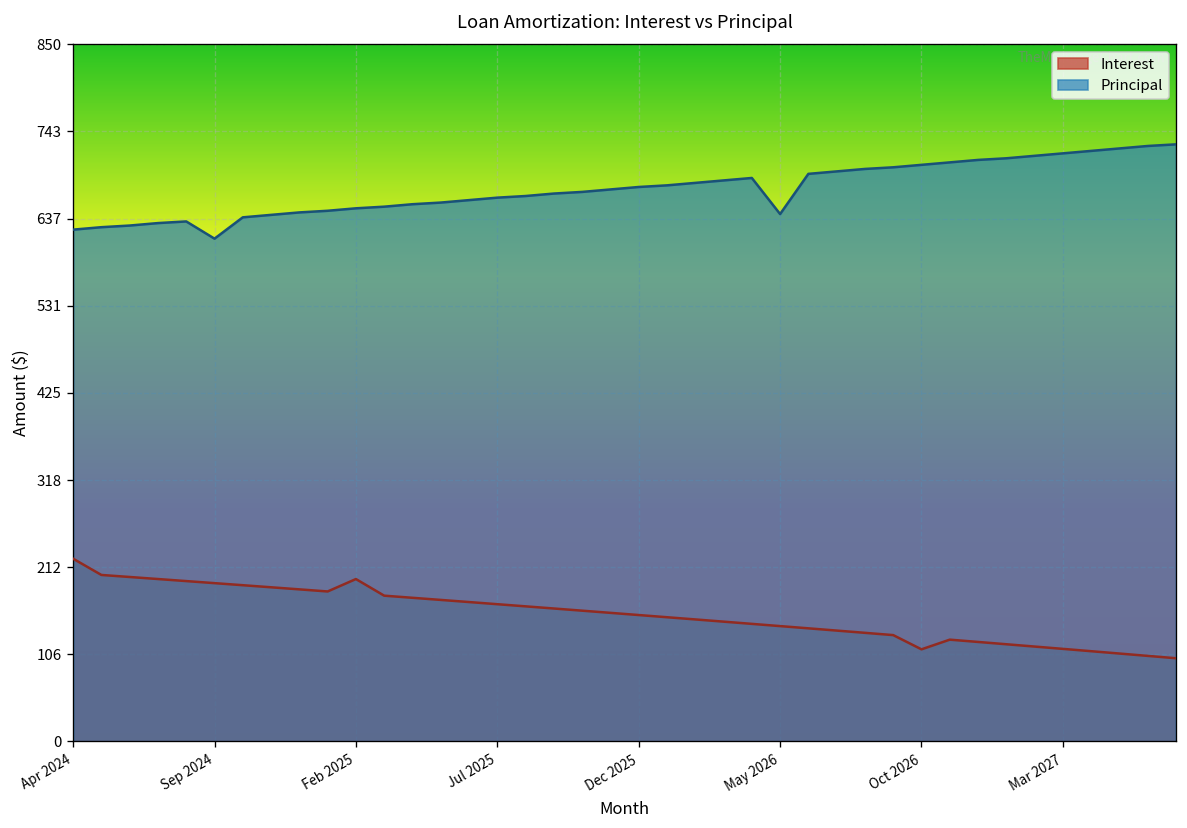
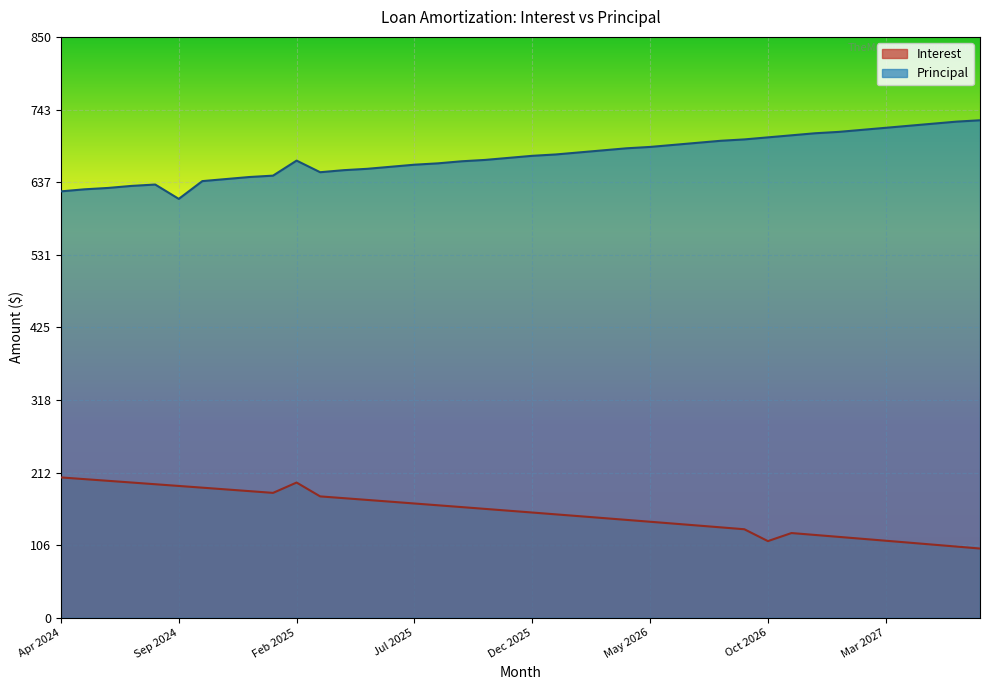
Interest, Apr 2024: 220 -> 210
Principal, Feb 2025: 650 -> 670
Principal, May 2026: 640 -> 690
